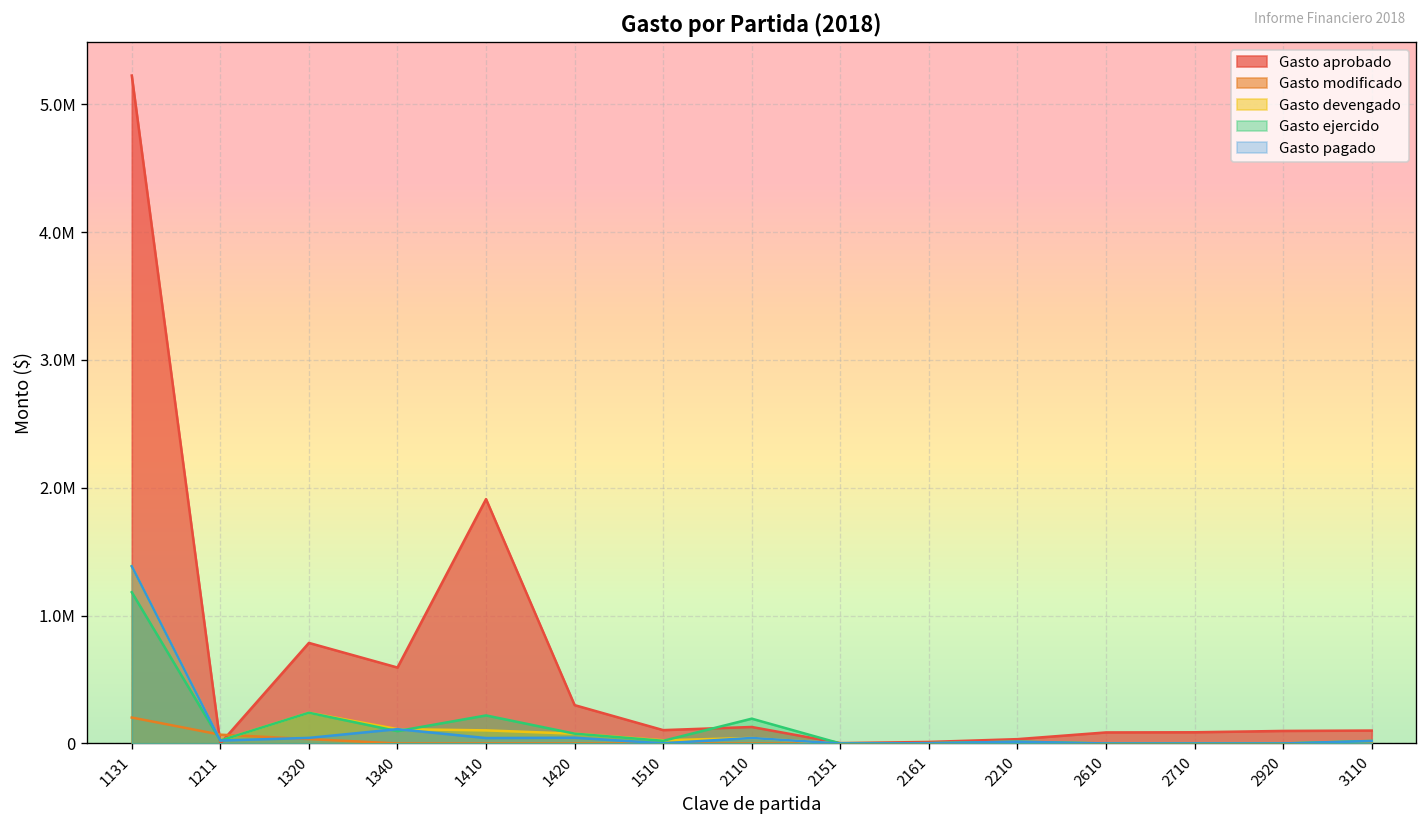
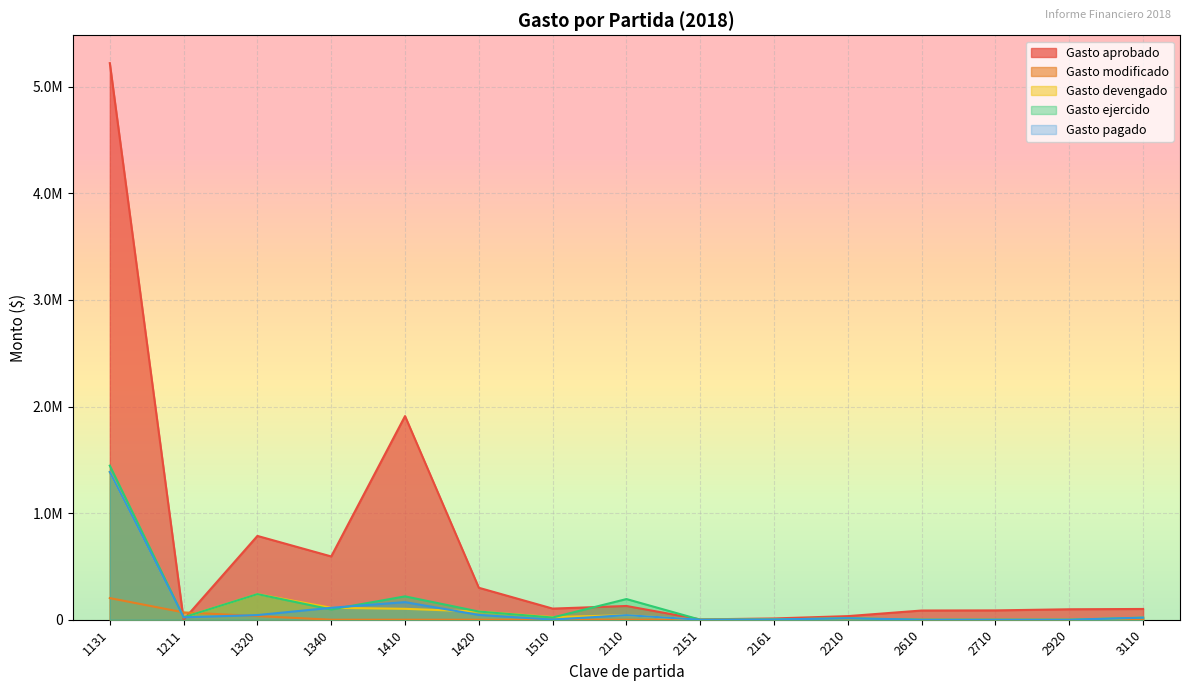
Gasto ejercido, 1131: 1180000 -> 1450000
Gasto pagado, 1410: 40000 -> 170000
